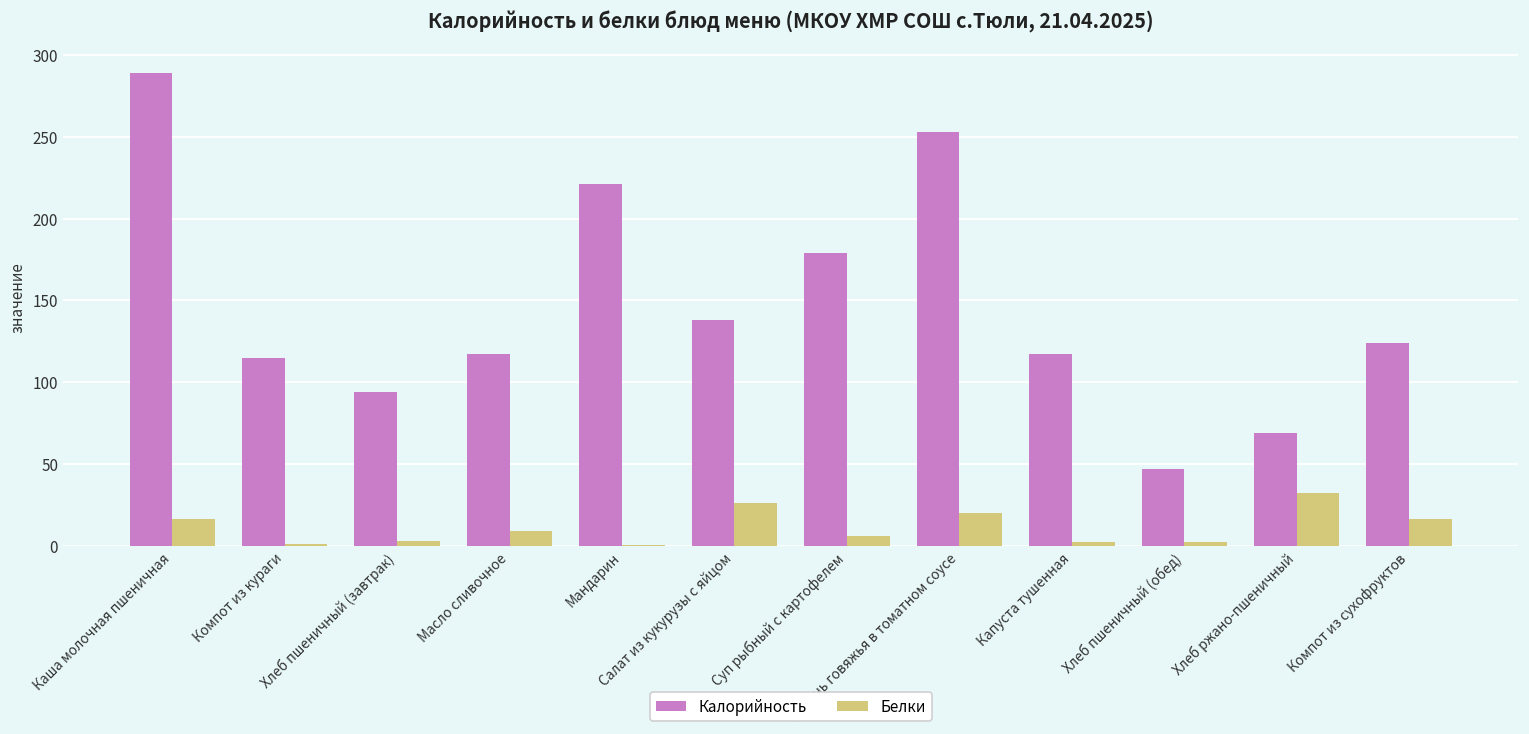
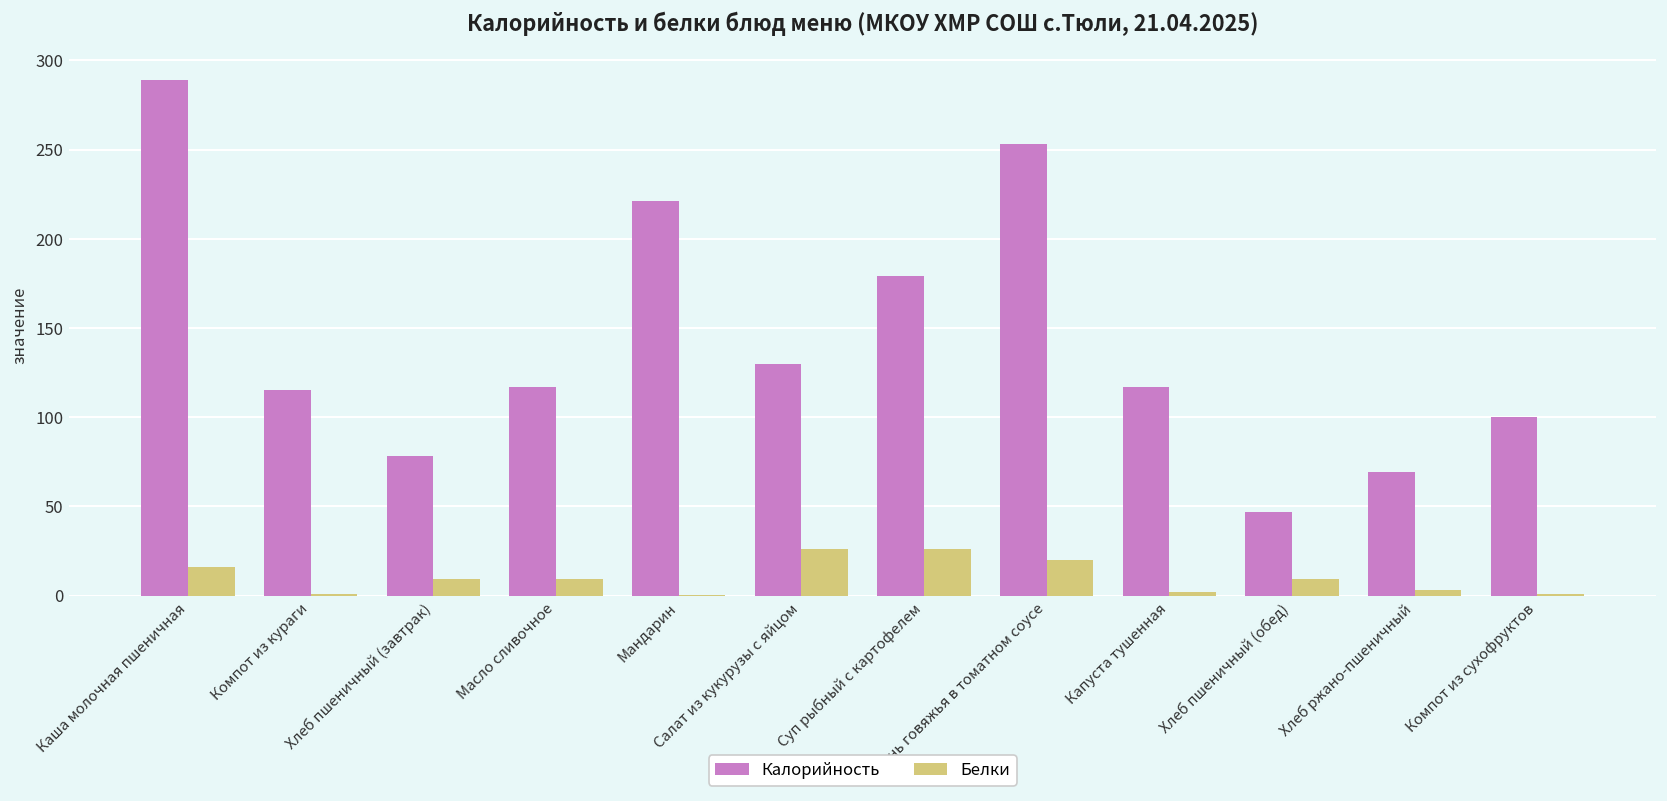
Калорийность, Хлеб пшеничный (завтрак): 94 -> 78
Белки, Хлеб пшеничный (завтрак): 3 -> 9
Калорийность, Салат из кукурузы с яйцом: 138 -> 130
Белки, Суп рыбный с картофелем: 6 -> 26
Белки, Хлеб пшеничный (обед): 2 -> 9
Белки, Хлеб ржано-пшеничный: 32 -> 3
Калорийность, Компот из сухофруктов: 124 -> 100
Белки, Компот из сухофруктов: 16 -> 1
